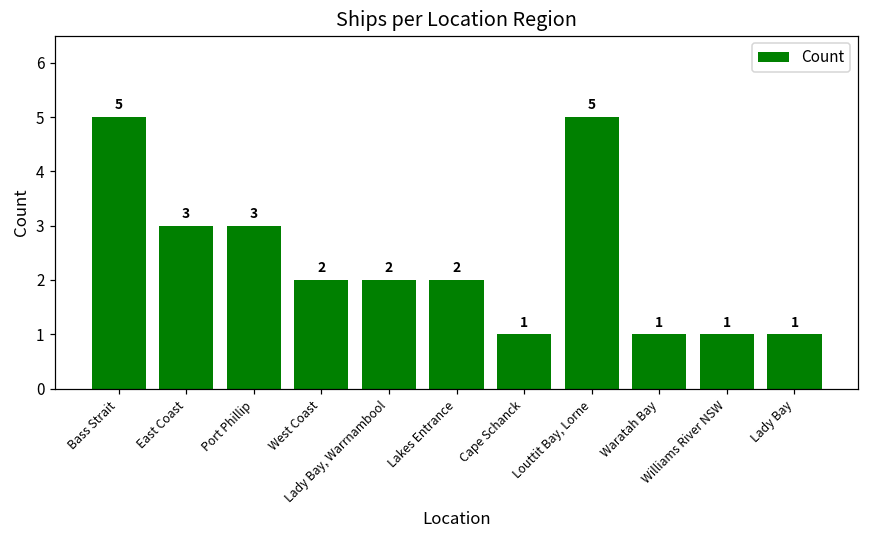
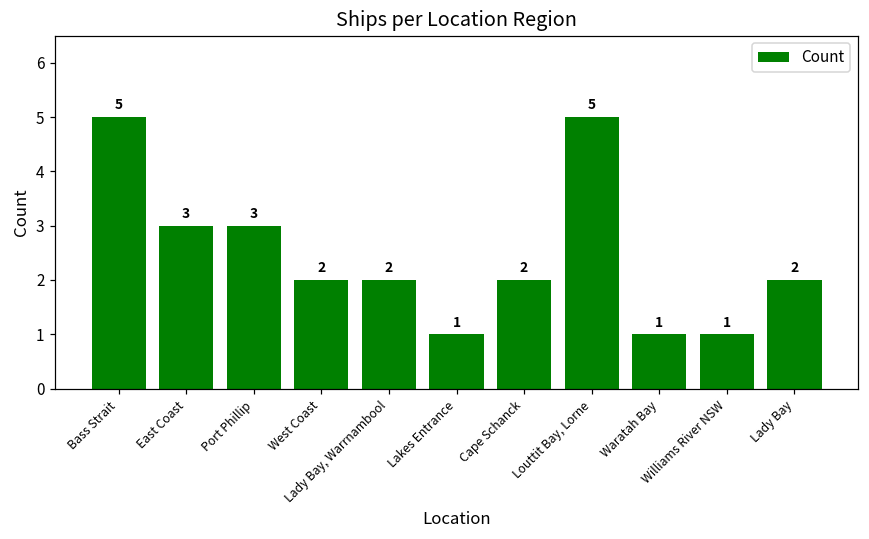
Lakes Entrance: 2 -> 1
Cape Schanck: 1 -> 2
Lady Bay: 1 -> 2
